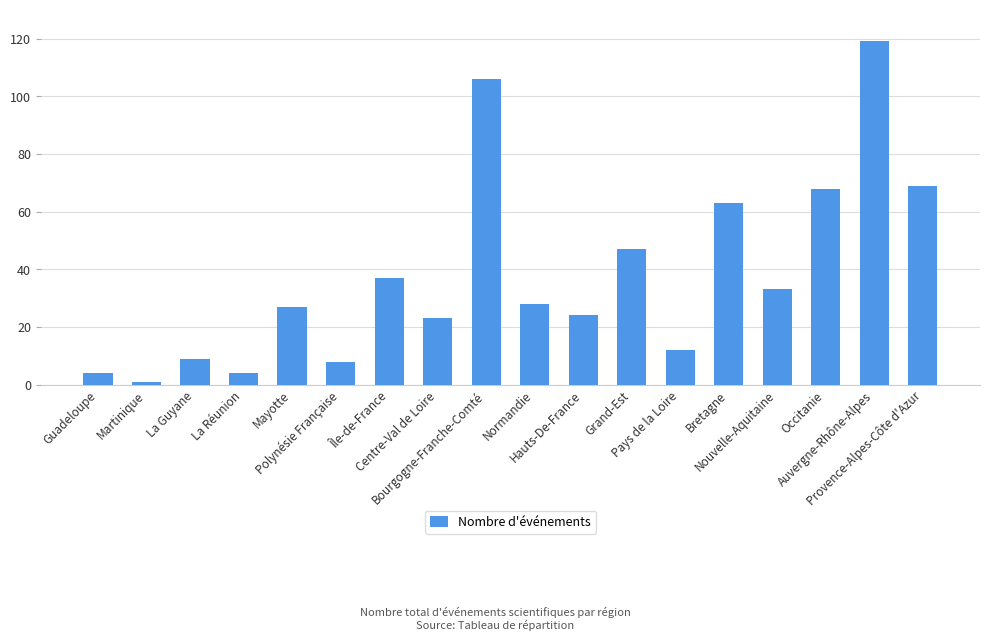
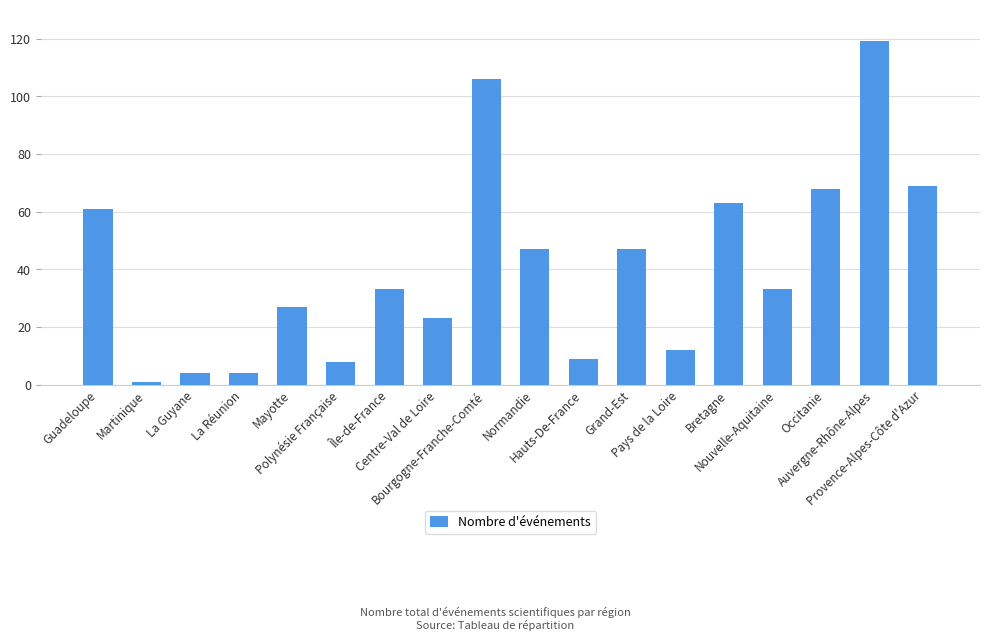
Guadeloupe: 4 -> 61
La Guyane: 9 -> 4
Île-de-France: 37 -> 33
Normandie: 28 -> 47
Hauts-De-France: 24 -> 9
